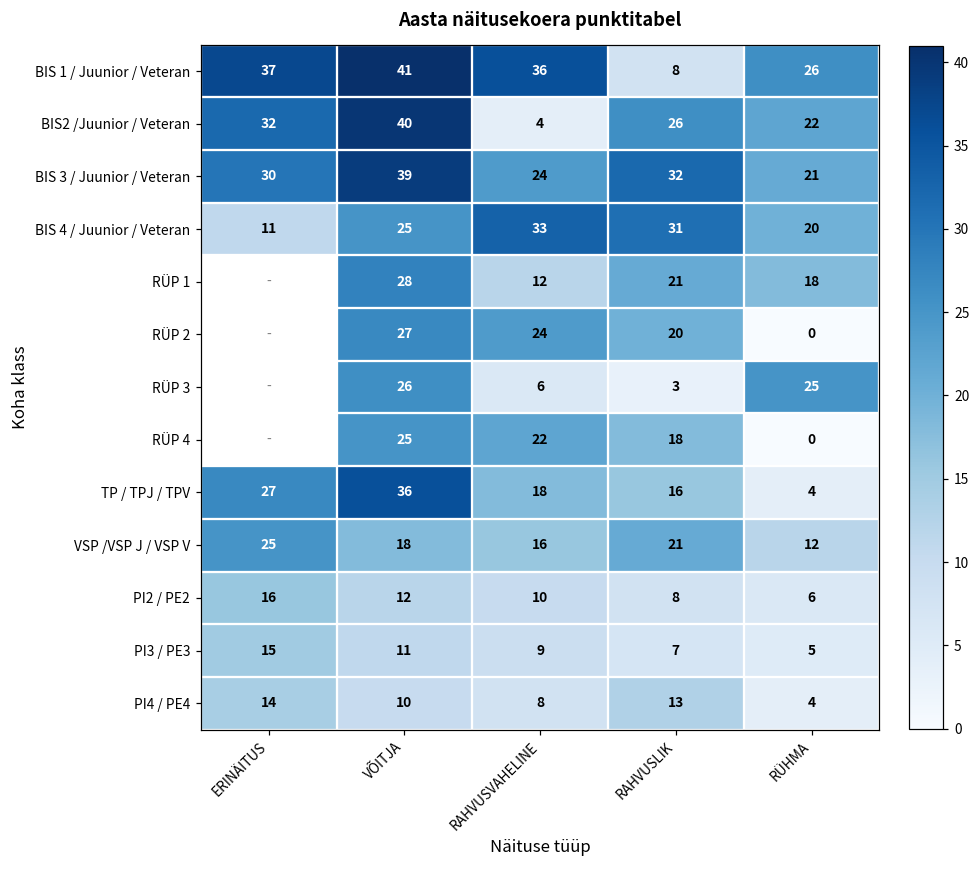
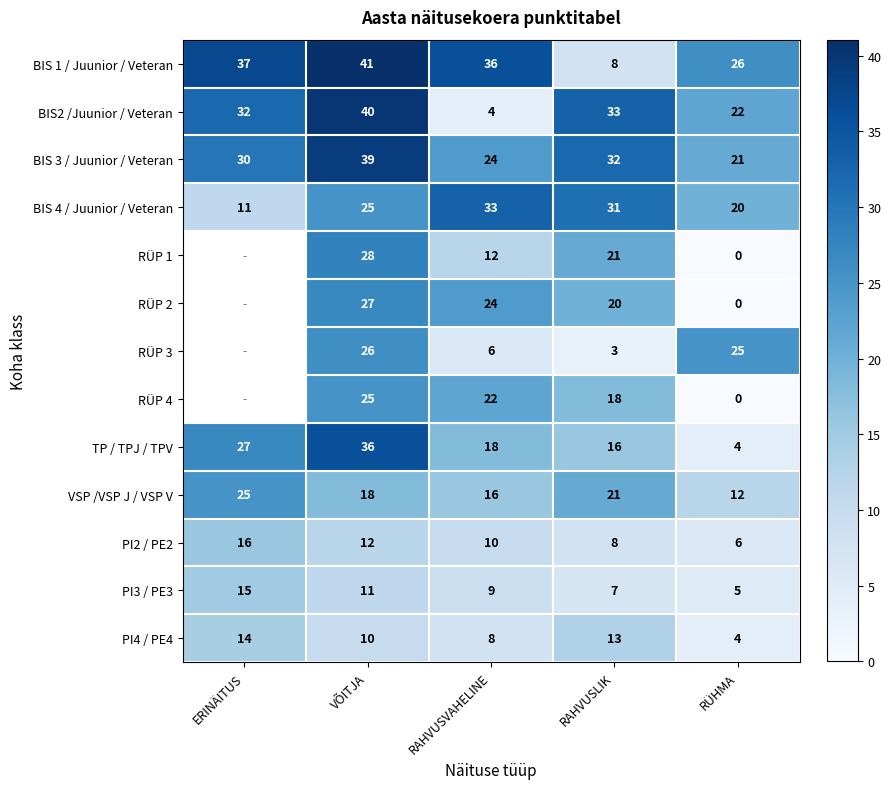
BIS2 /Juunior / Veteran, RAHVUSLIK: 26 -> 33
RÜP 1, RÜHMA: 18 -> 0
